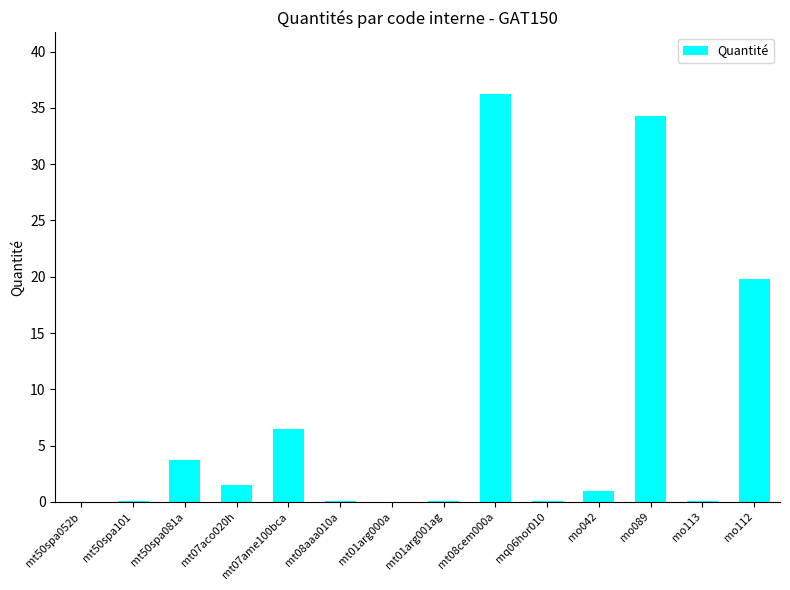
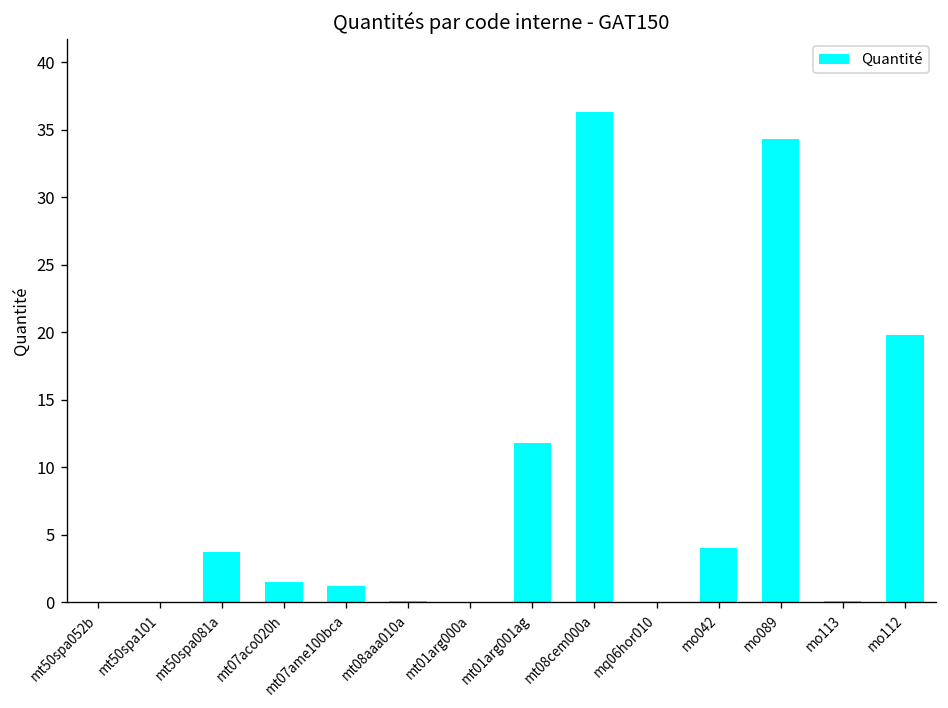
mt07ame100bca: 6.5 -> 1.2
mt01arg001ag: 0.1 -> 11.8
mo042: 0.9 -> 4.1
